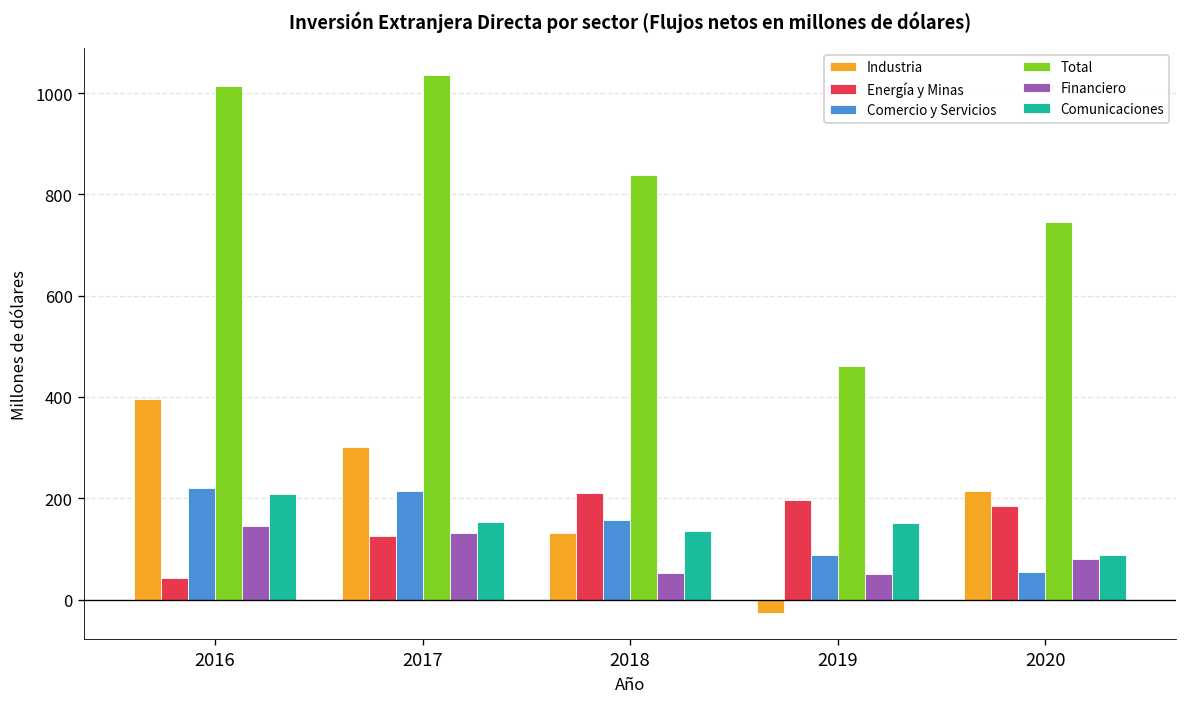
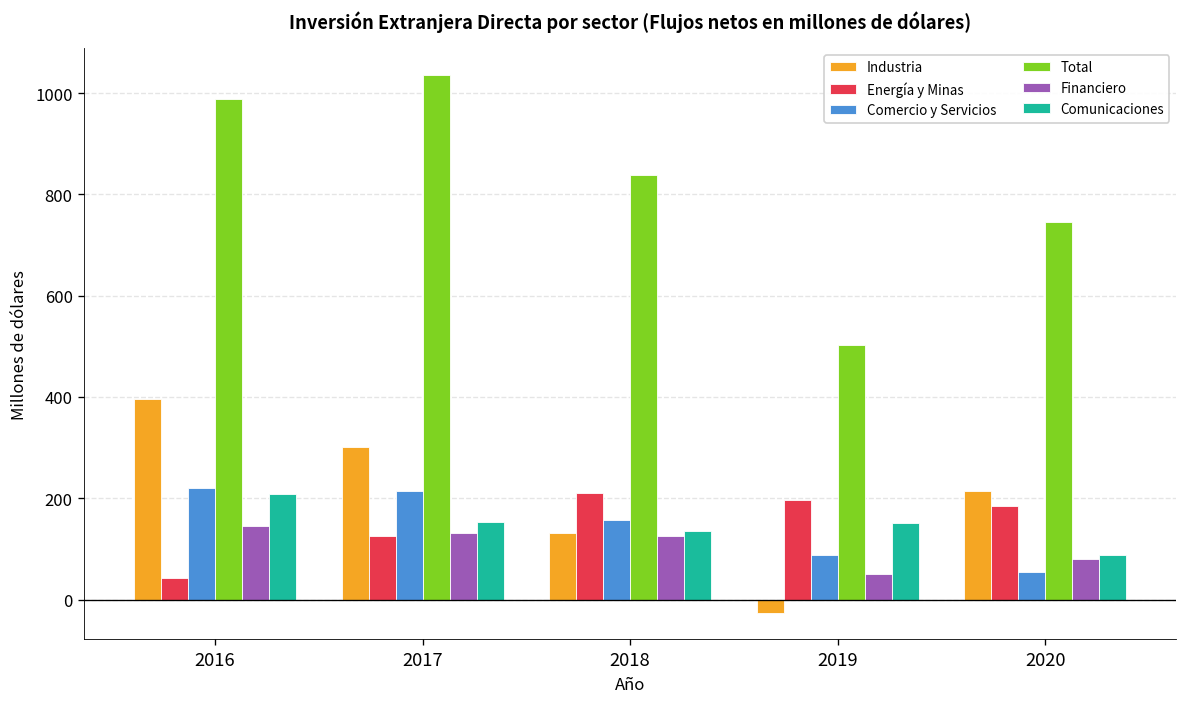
Total, 2016: 1020 -> 990
Financiero, 2018: 50 -> 130
Total, 2019: 460 -> 500
